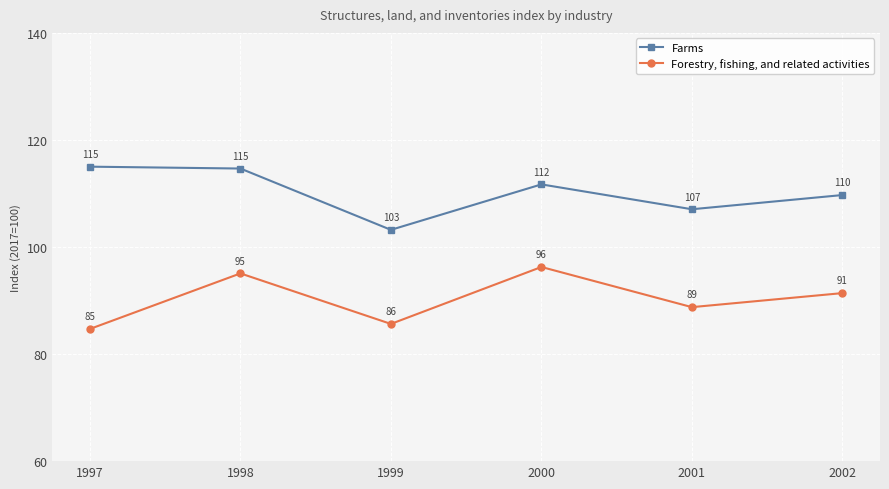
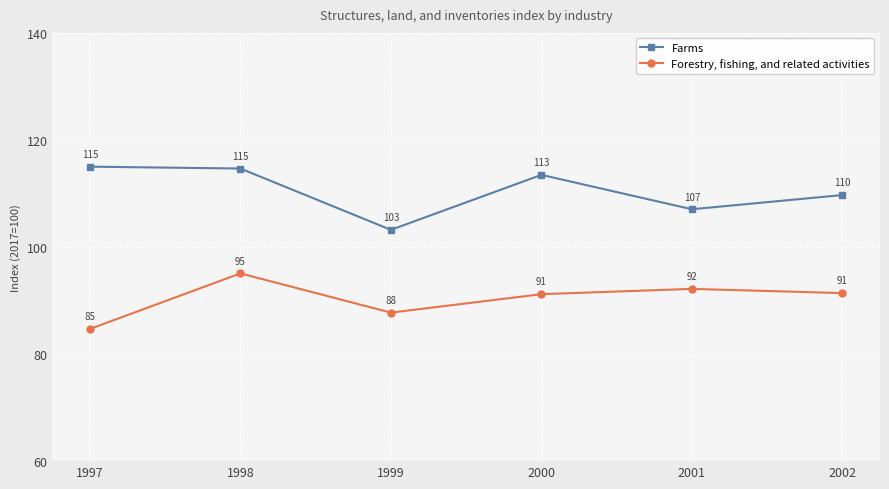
Forestry, fishing, and related activities, 1999: 86 -> 88
Farms, 2000: 112 -> 113
Forestry, fishing, and related activities, 2000: 96 -> 91
Forestry, fishing, and related activities, 2001: 89 -> 92
